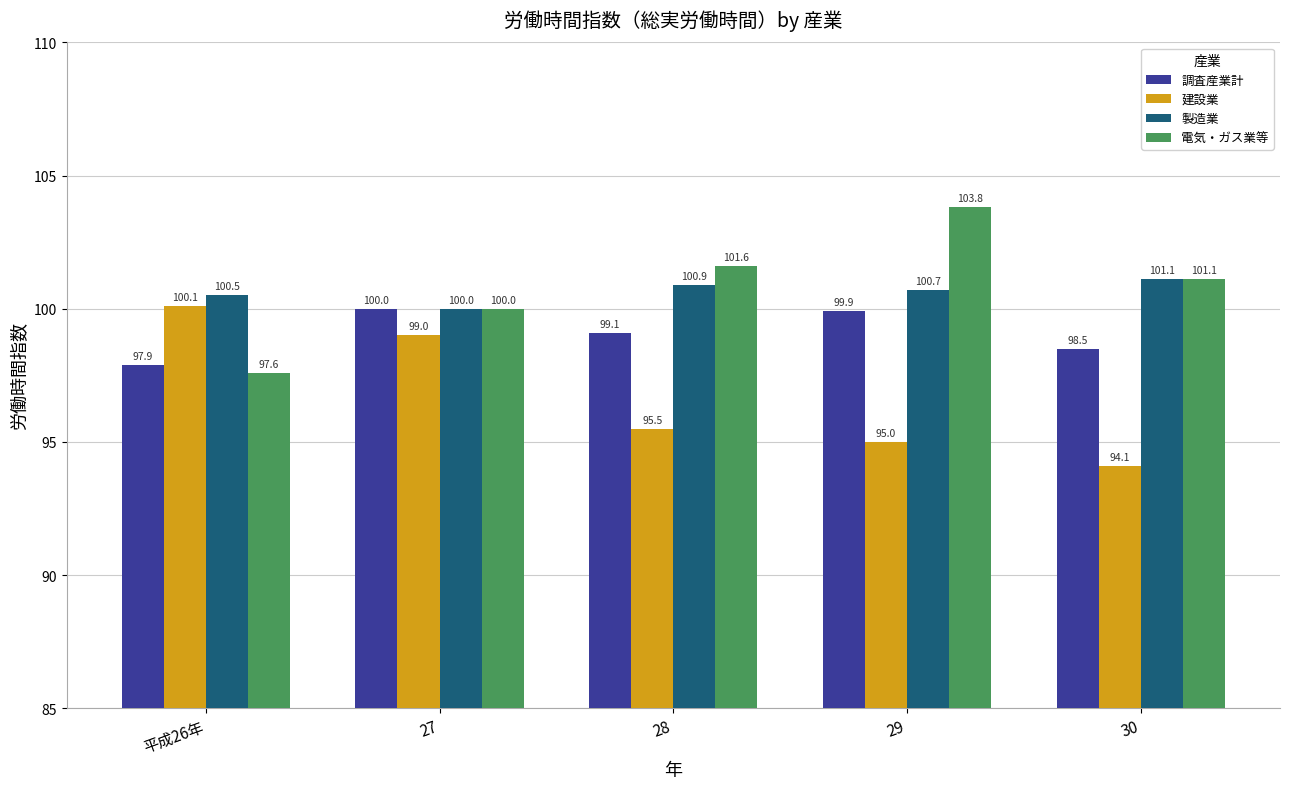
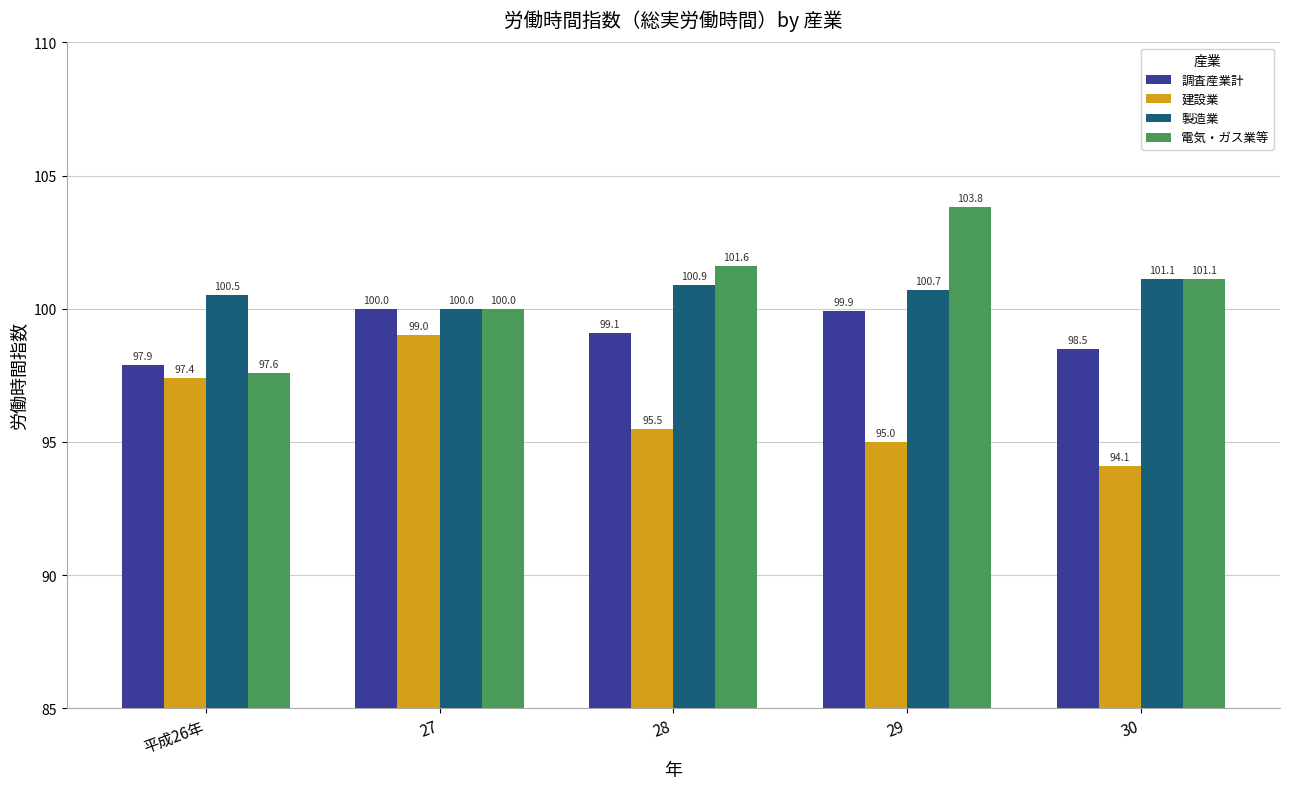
建設業, 平成26年: 100.1 -> 97.4
